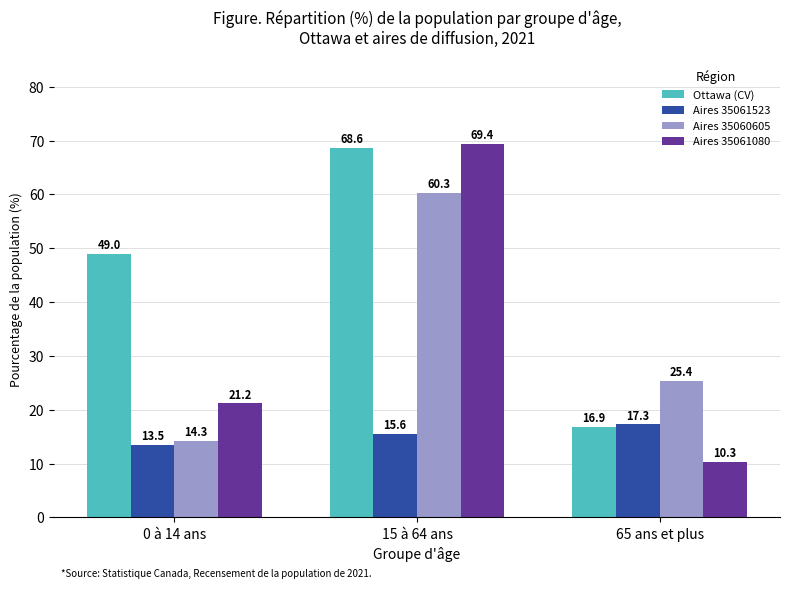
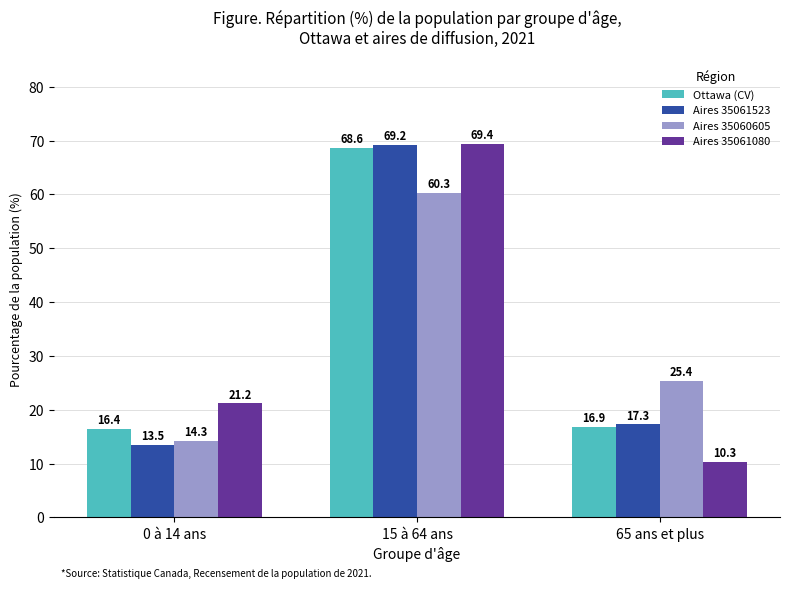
Ottawa (CV), 0 à 14 ans: 49.0 -> 16.4
Aires 35061523, 15 à 64 ans: 15.6 -> 69.2
